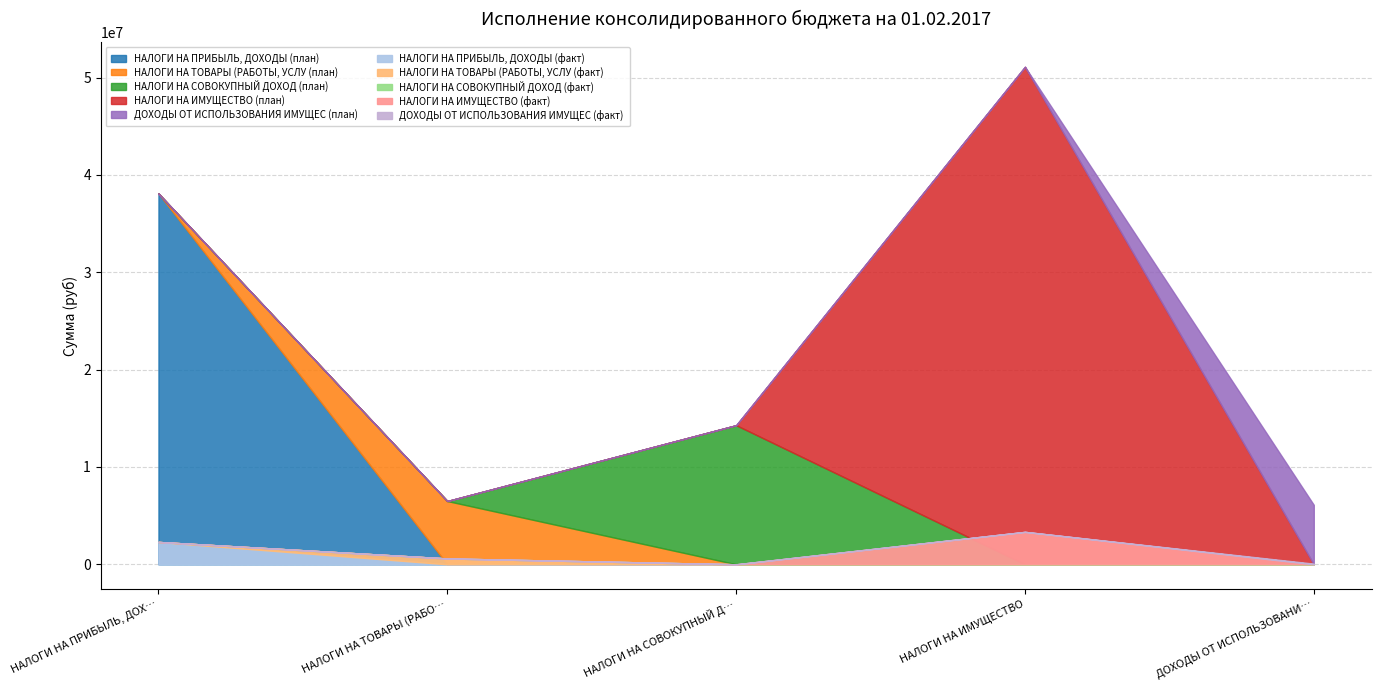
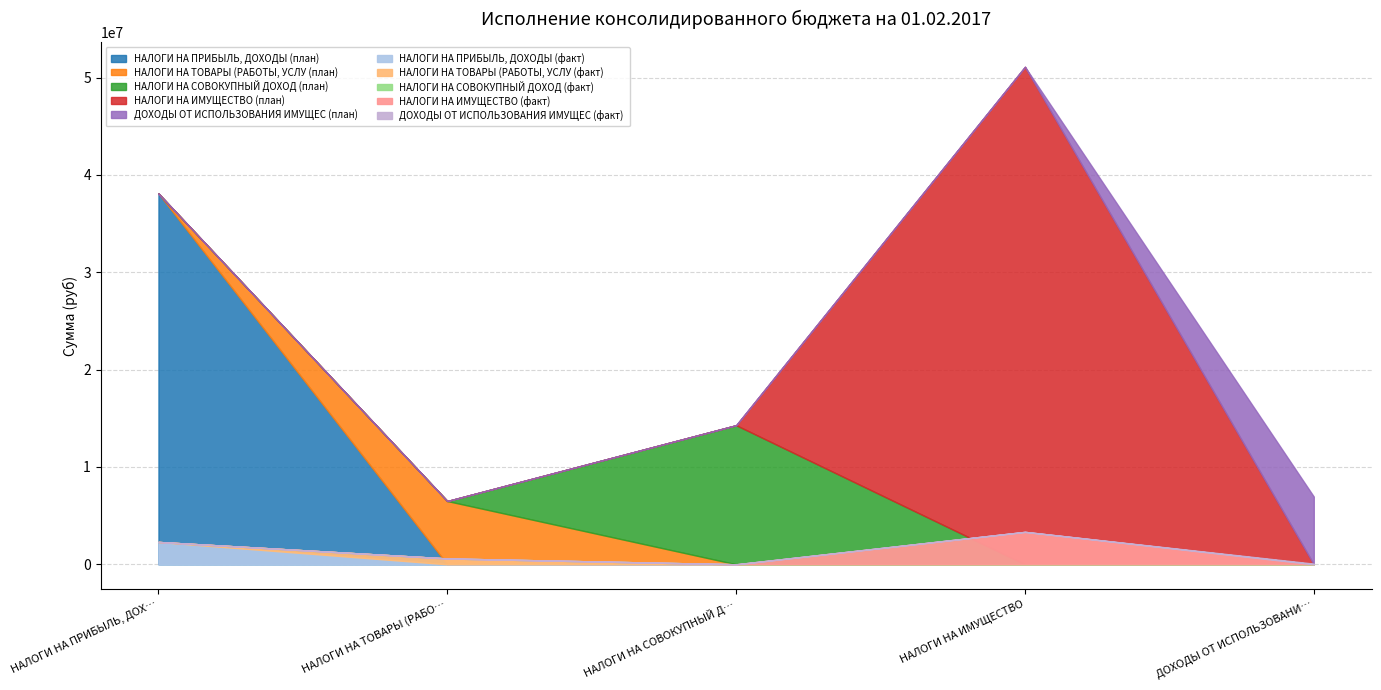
ДОХОДЫ ОТ ИСПОЛЬЗОВАНИЯ ИМУЩЕС (план), ДОХОДЫ ОТ ИСПОЛЬЗОВАНИ…: 6000000 -> 7000000
